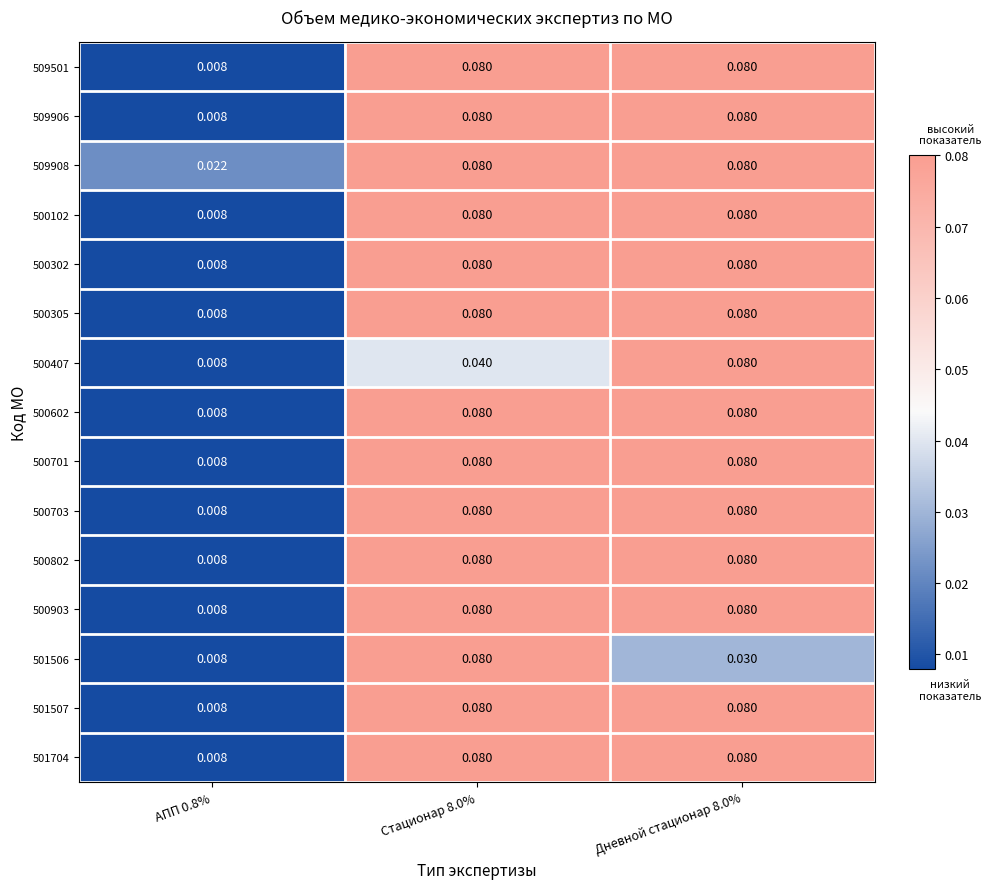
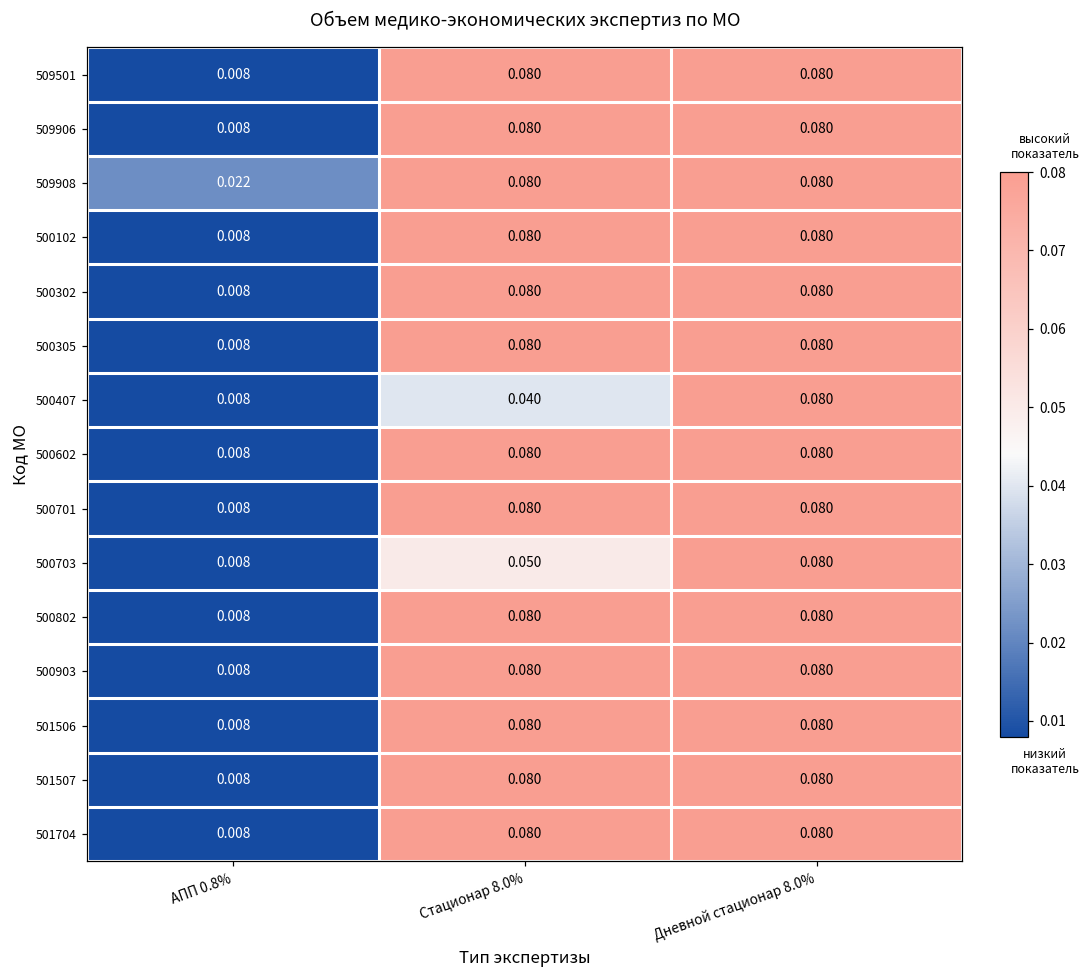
500703, Стационар 8.0%: 0.080 -> 0.050
501506, Дневной стационар 8.0%: 0.030 -> 0.080
